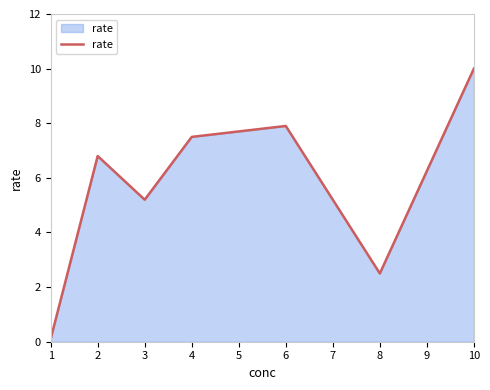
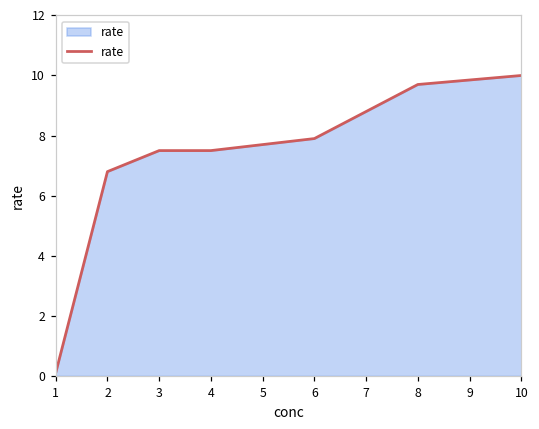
3: 5.2 -> 7.5
8: 2.5 -> 9.7
